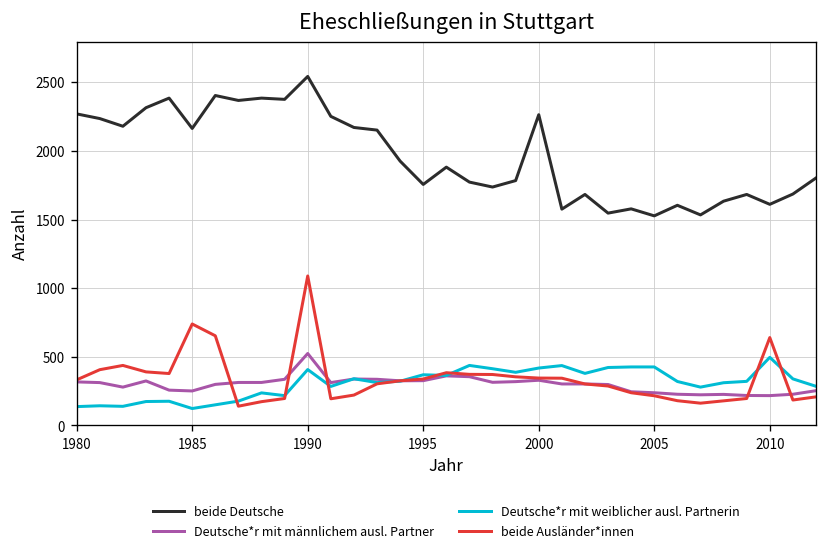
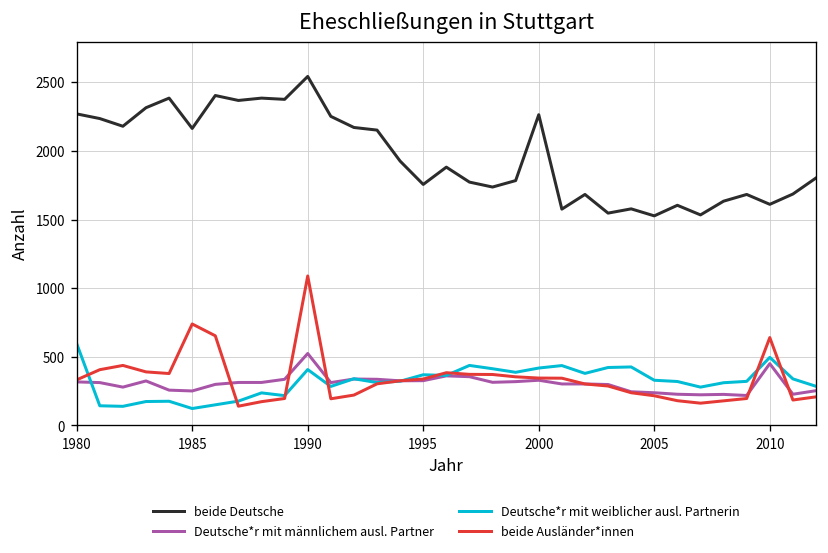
Deutsche*r mit weiblicher ausl. Partnerin, 1980: 140 -> 600
Deutsche*r mit weiblicher ausl. Partnerin, 2005: 430 -> 330
Deutsche*r mit männlichem ausl. Partner, 2010: 220 -> 450
